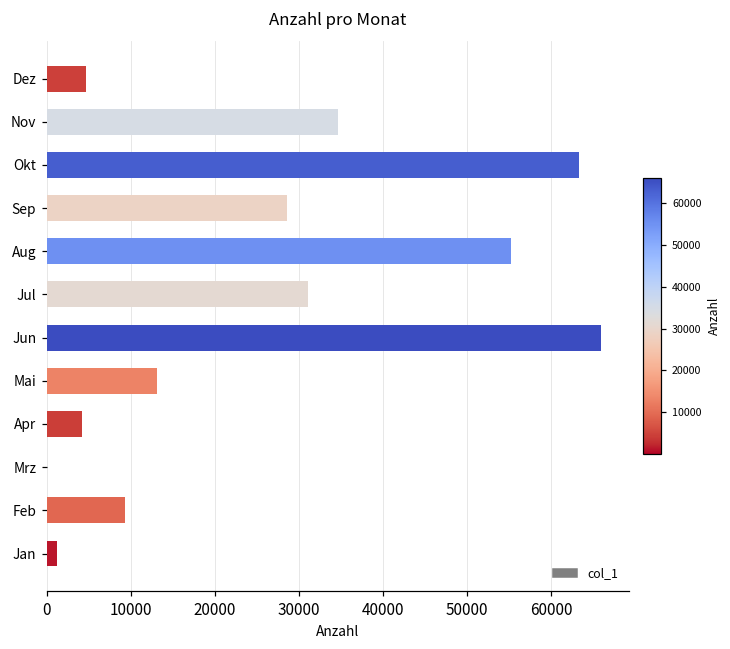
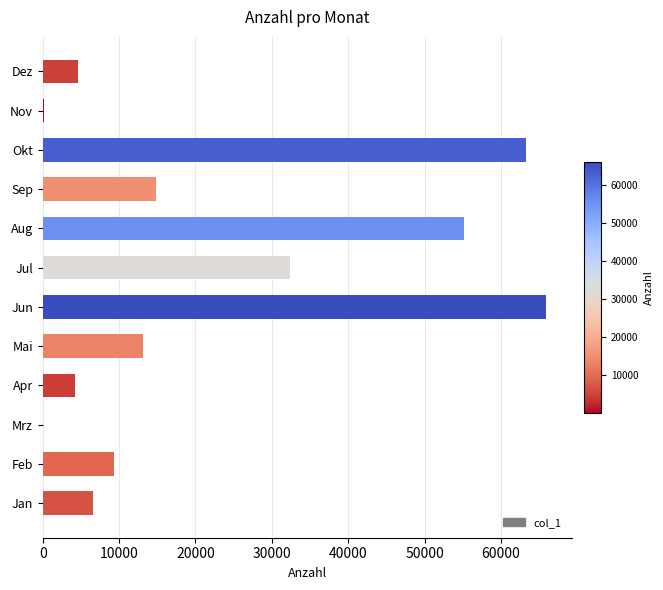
Nov: 35000 -> 0
Sep: 29000 -> 15000
Jul: 31000 -> 32000
Jan: 1000 -> 7000
